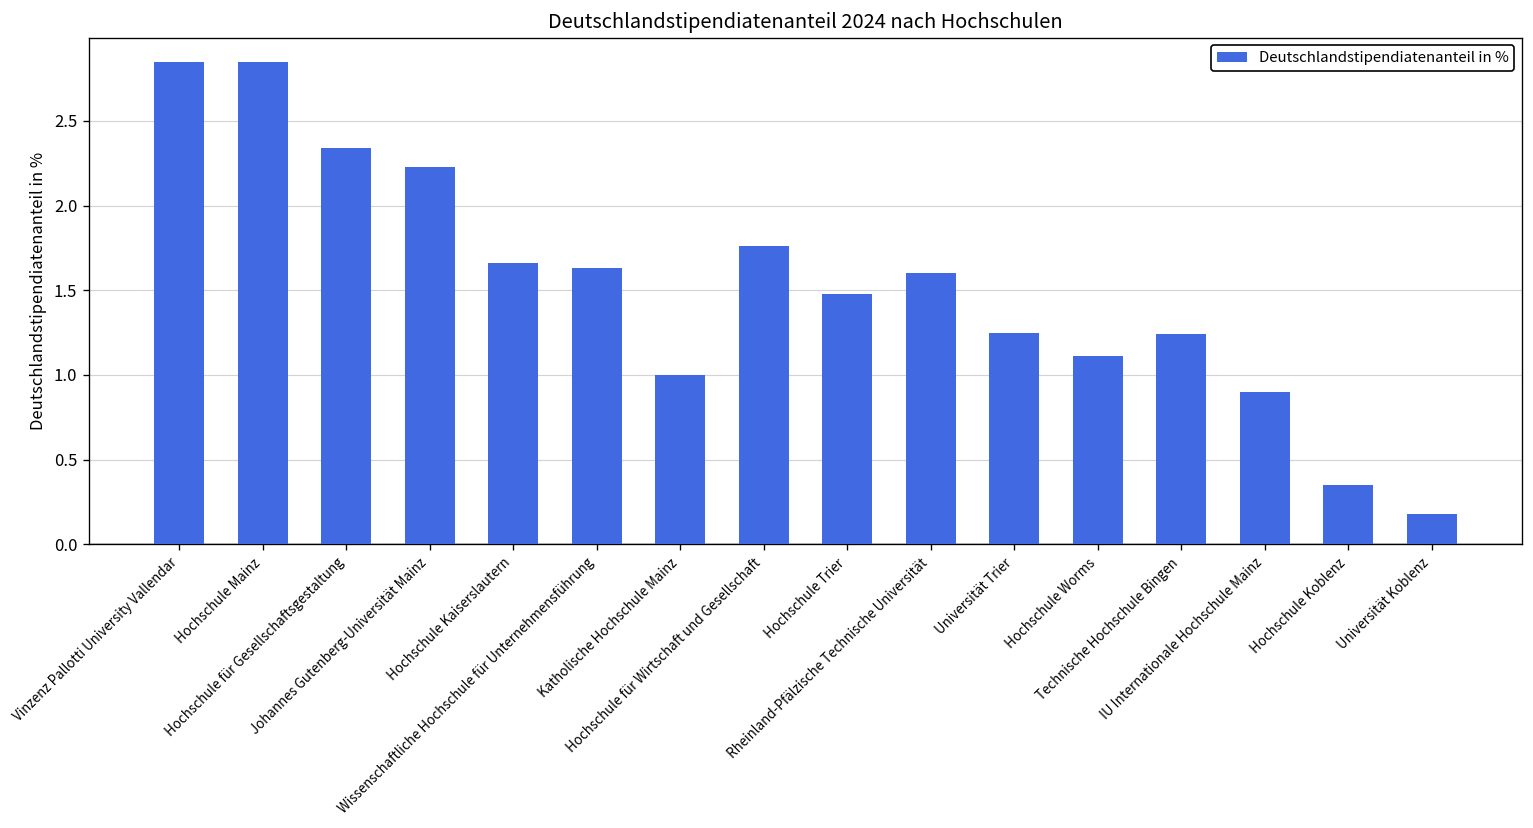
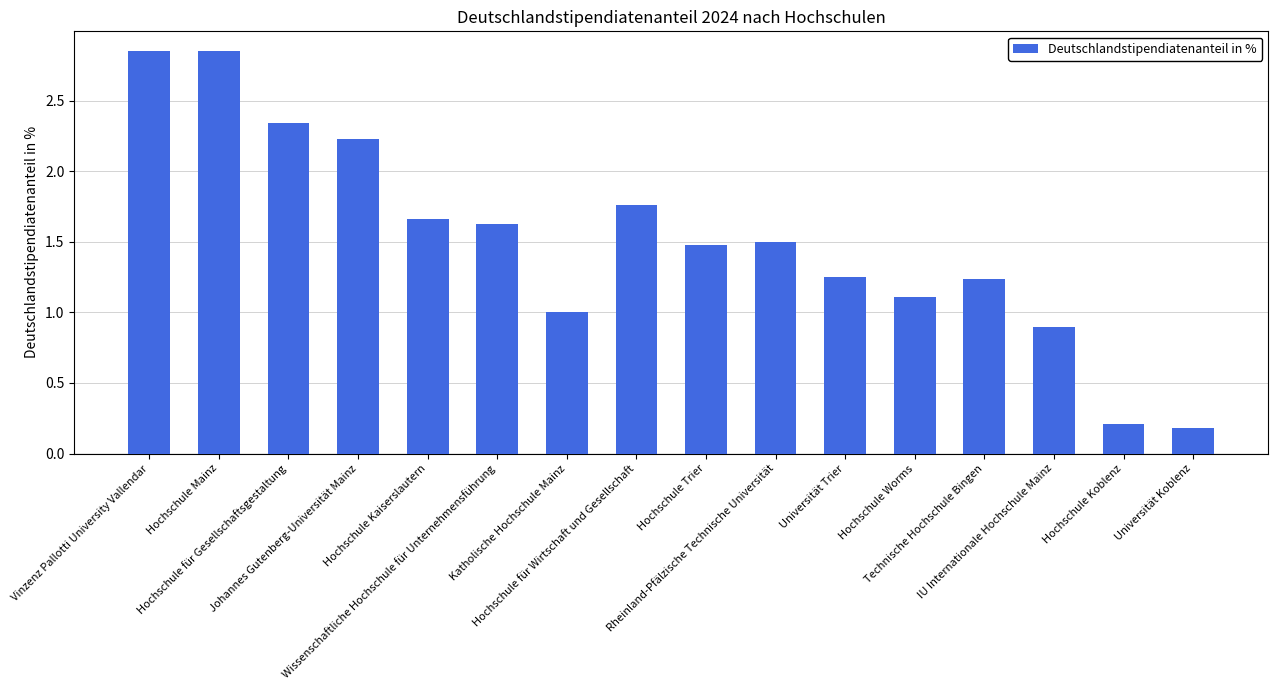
Rheinland-Pfälzische Technische Universität: 1.6 -> 1.5
Hochschule Koblenz: 0.35 -> 0.21
